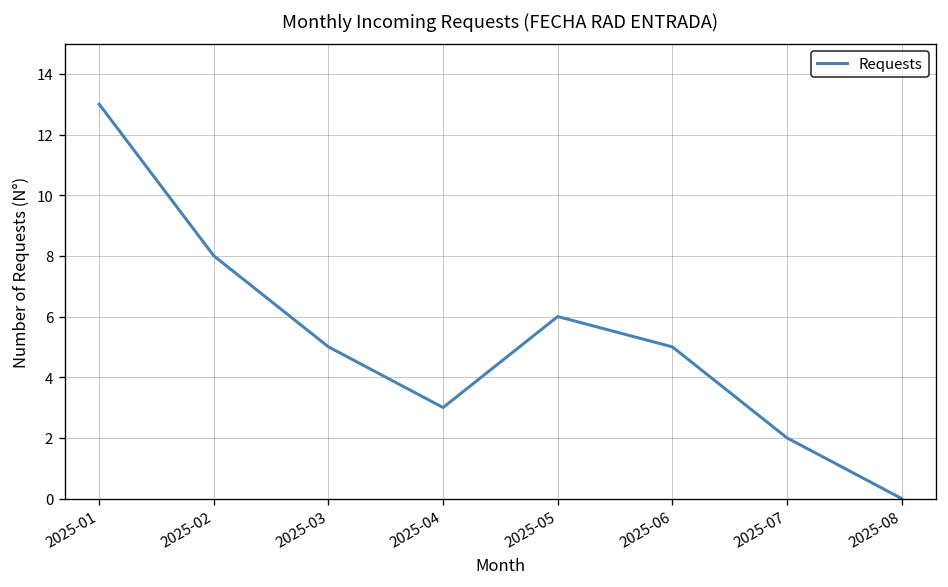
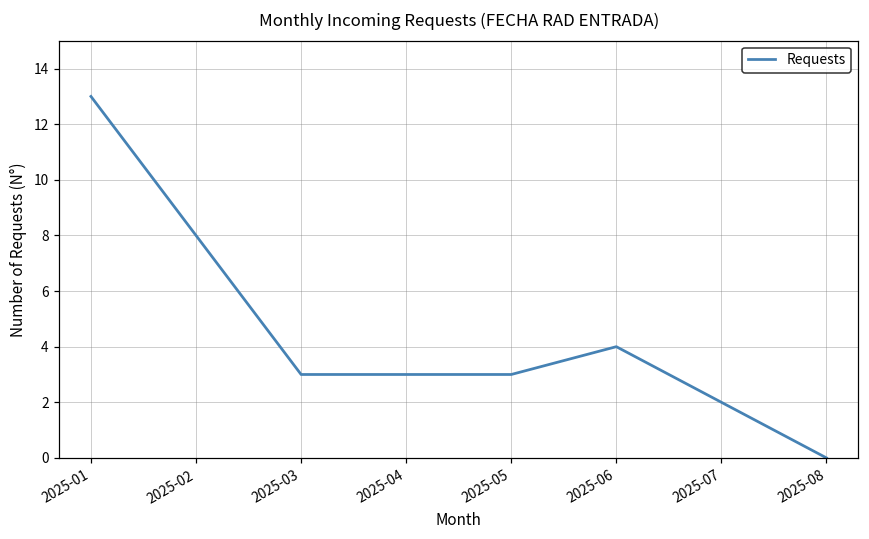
2025-03: 5 -> 3
2025-05: 6 -> 3
2025-06: 5 -> 4
